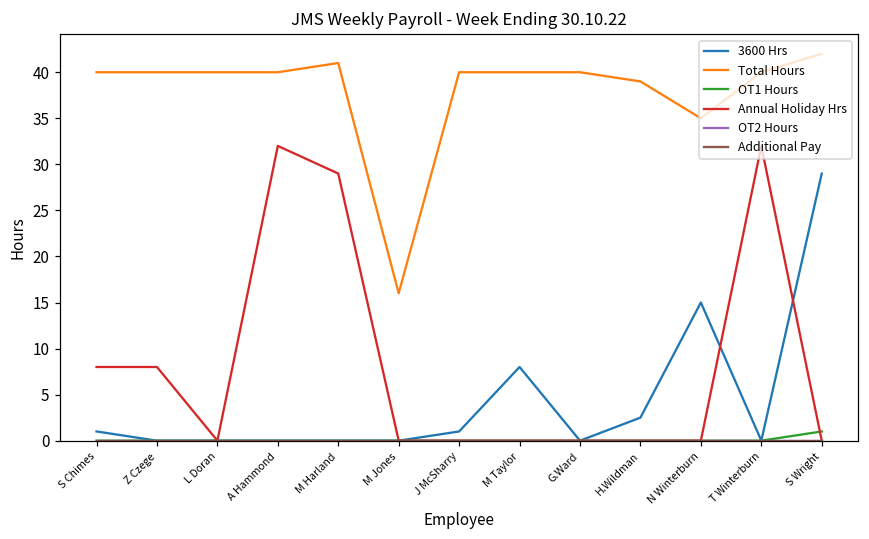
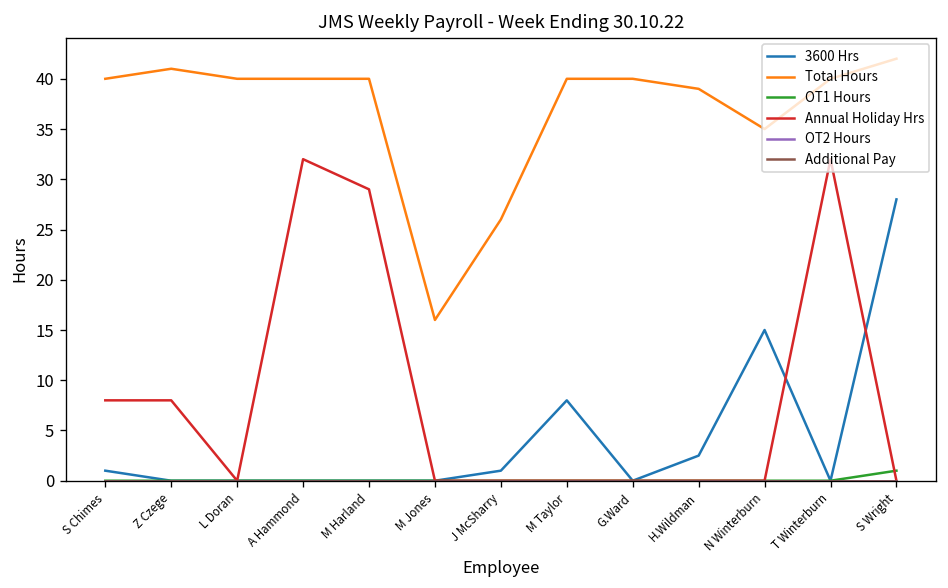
Total Hours, Z Czege: 40 -> 41
Total Hours, M Harland: 41 -> 40
Total Hours, J McSharry: 40 -> 26
3600 Hrs, S Wright: 29 -> 28
